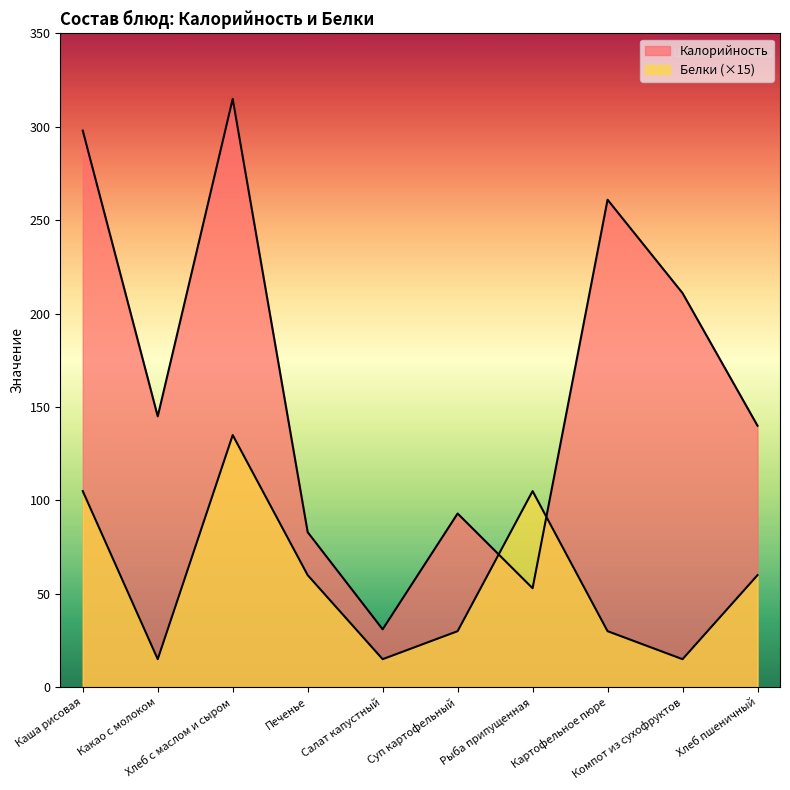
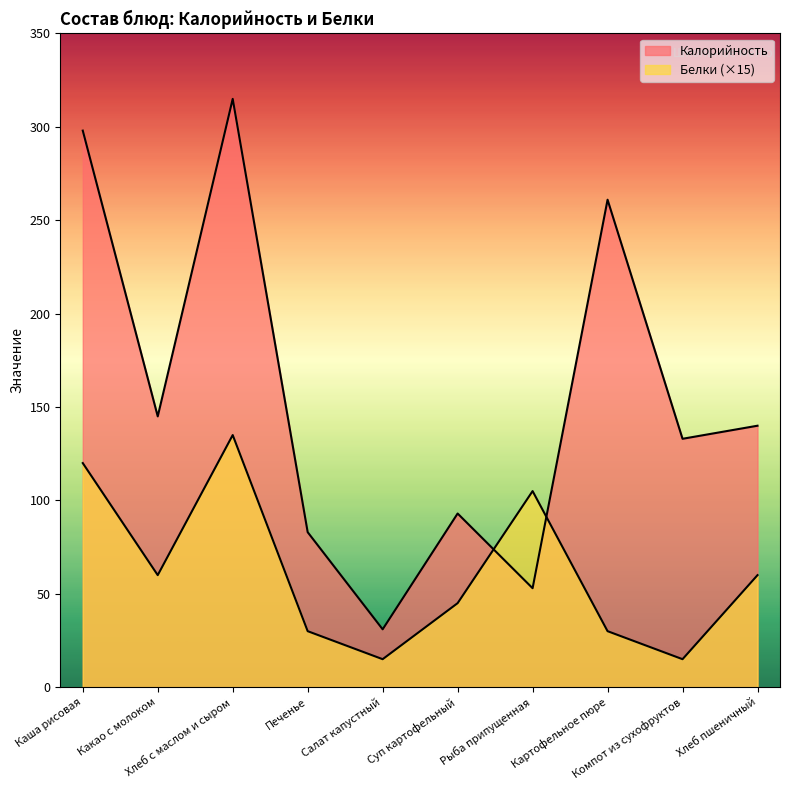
Белки (×15), Каша рисовая: 105 -> 120
Белки (×15), Какао с молоком: 15 -> 60
Белки (×15), Печенье: 60 -> 30
Белки (×15), Суп картофельный: 30 -> 45
Калорийность, Компот из сухофруктов: 211 -> 133
